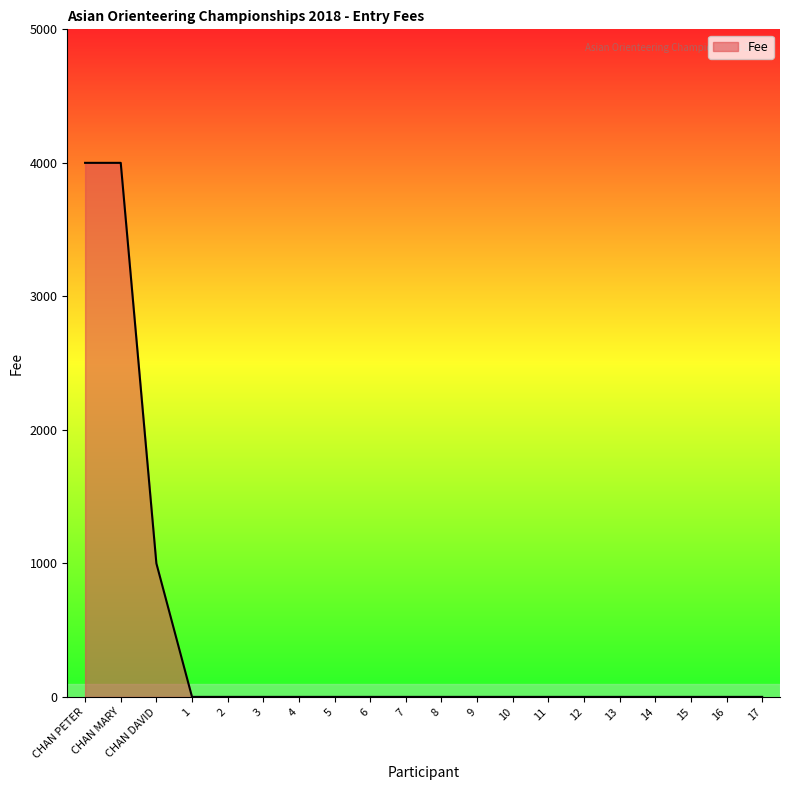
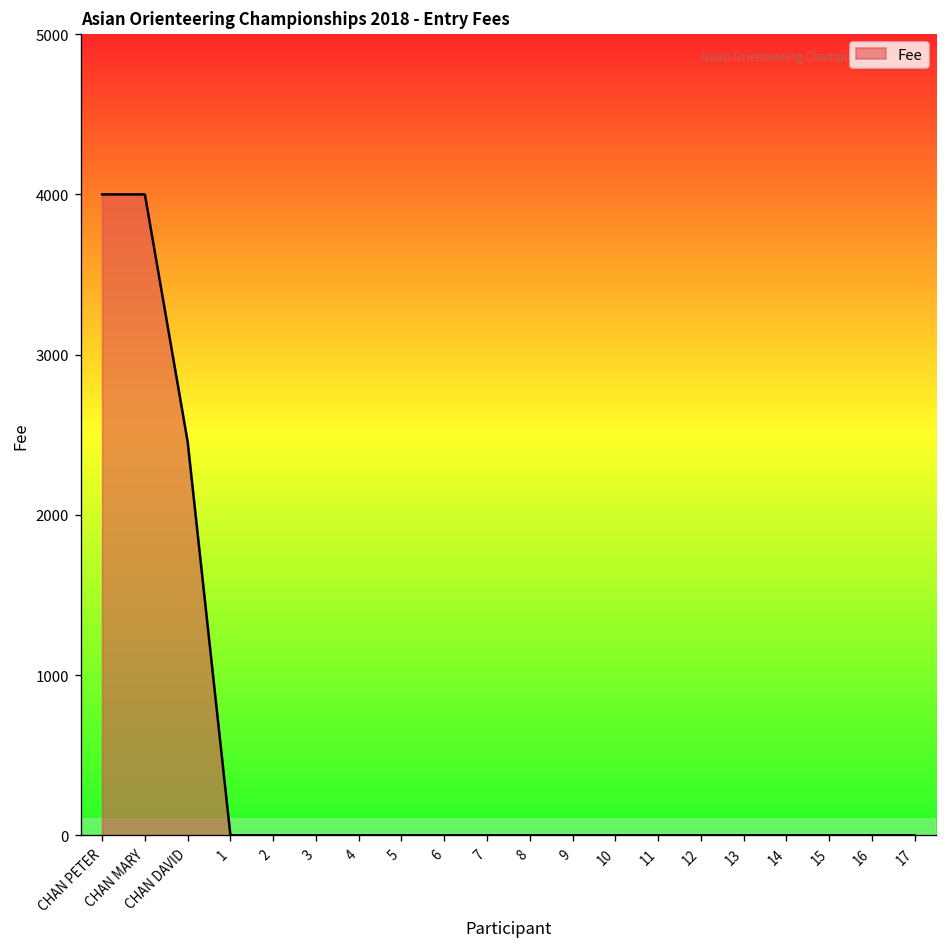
CHAN DAVID: 1000 -> 2460
